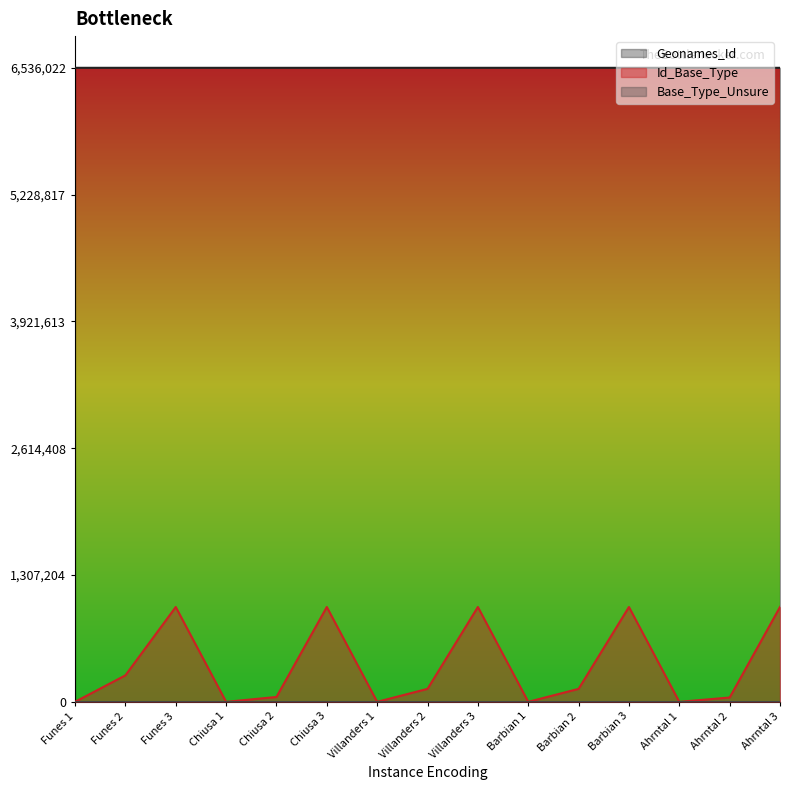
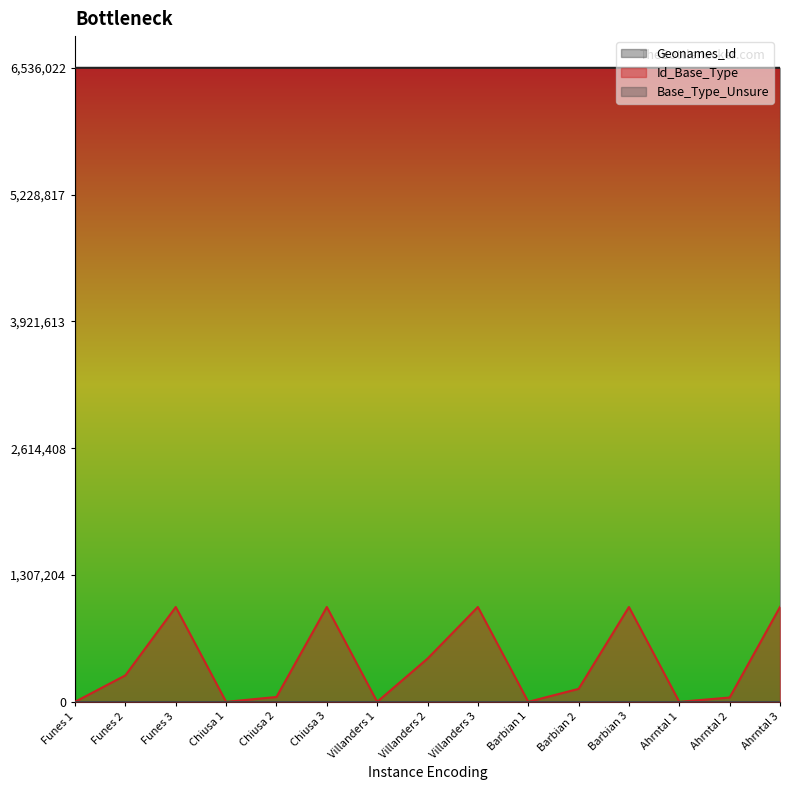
Id_Base_Type, Villanders 2: 100,000 -> 400,000
